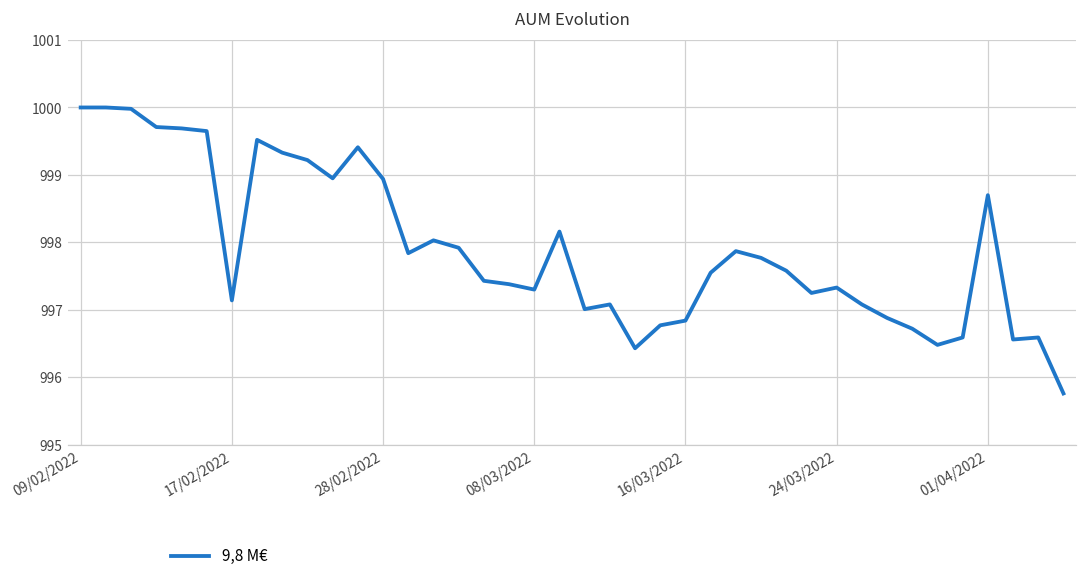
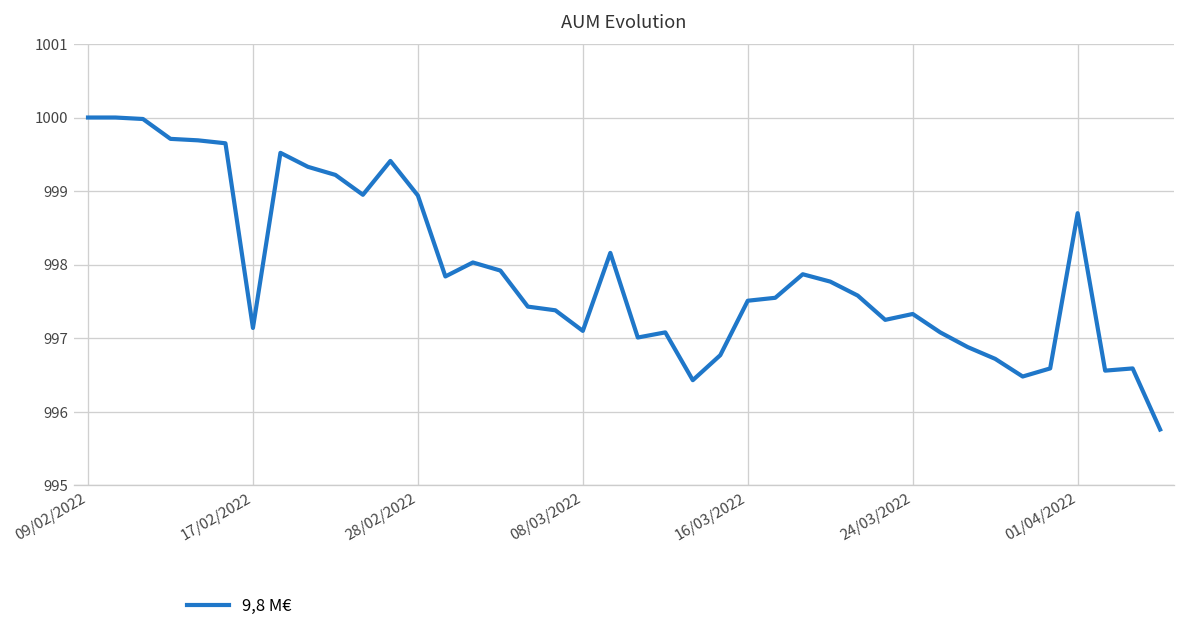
08/03/2022: 997.3 -> 997.1
16/03/2022: 996.8 -> 997.5
